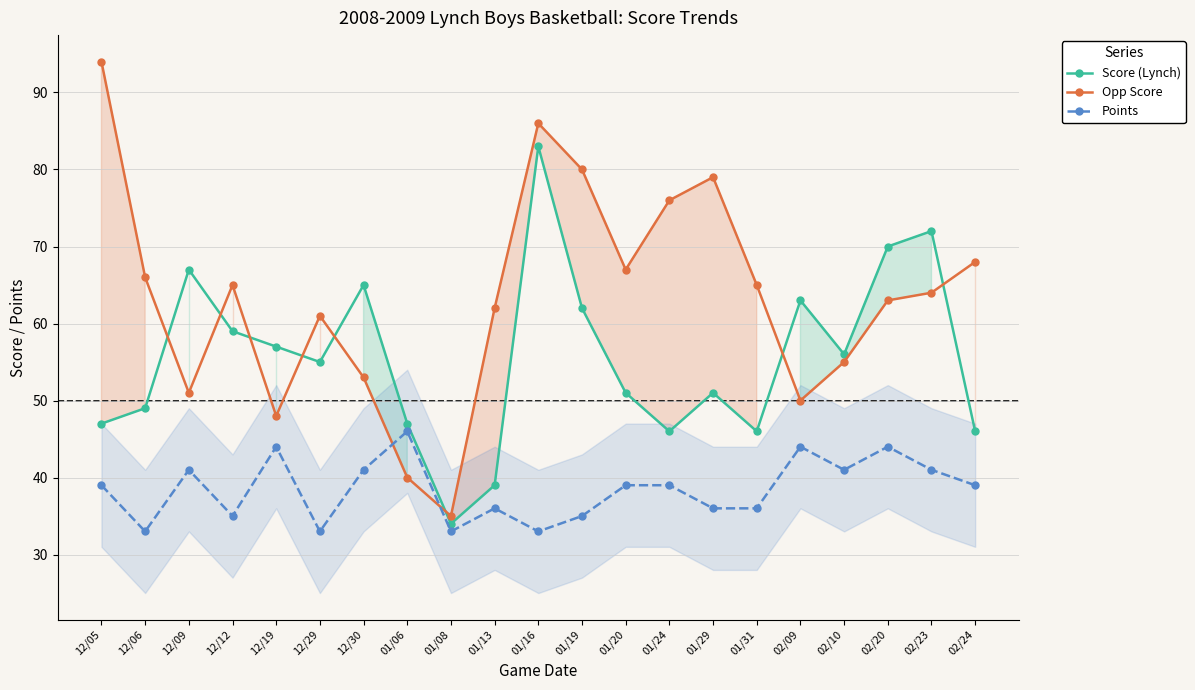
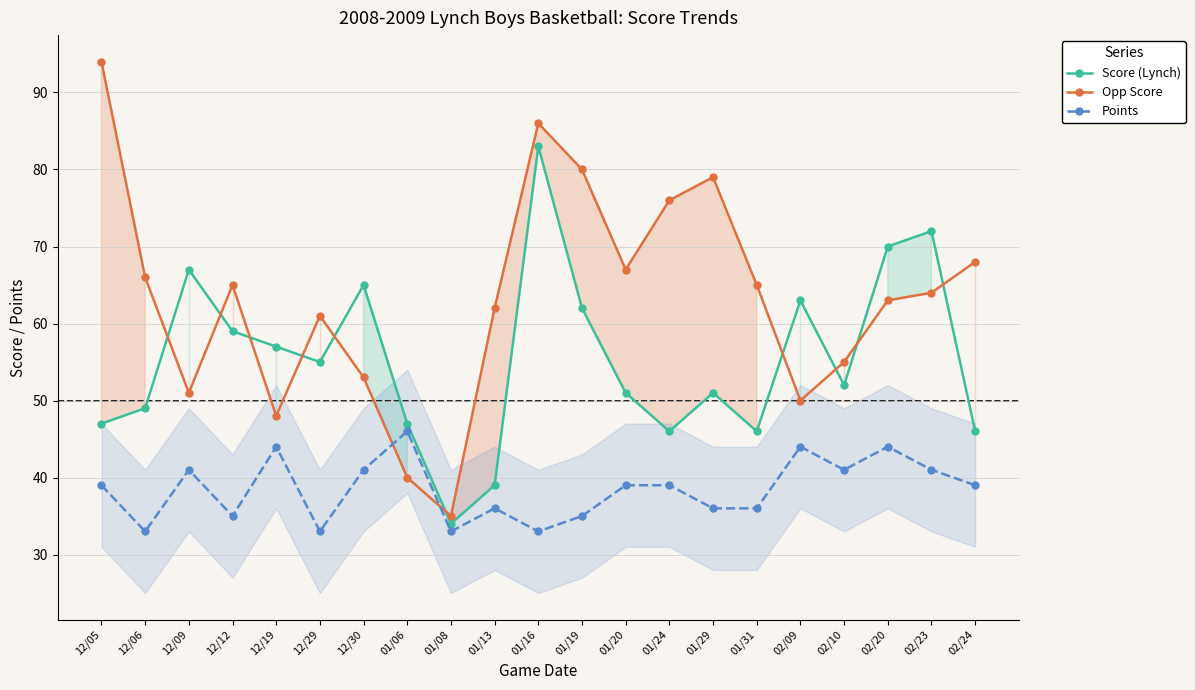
Score (Lynch), 02/10: 56 -> 52
